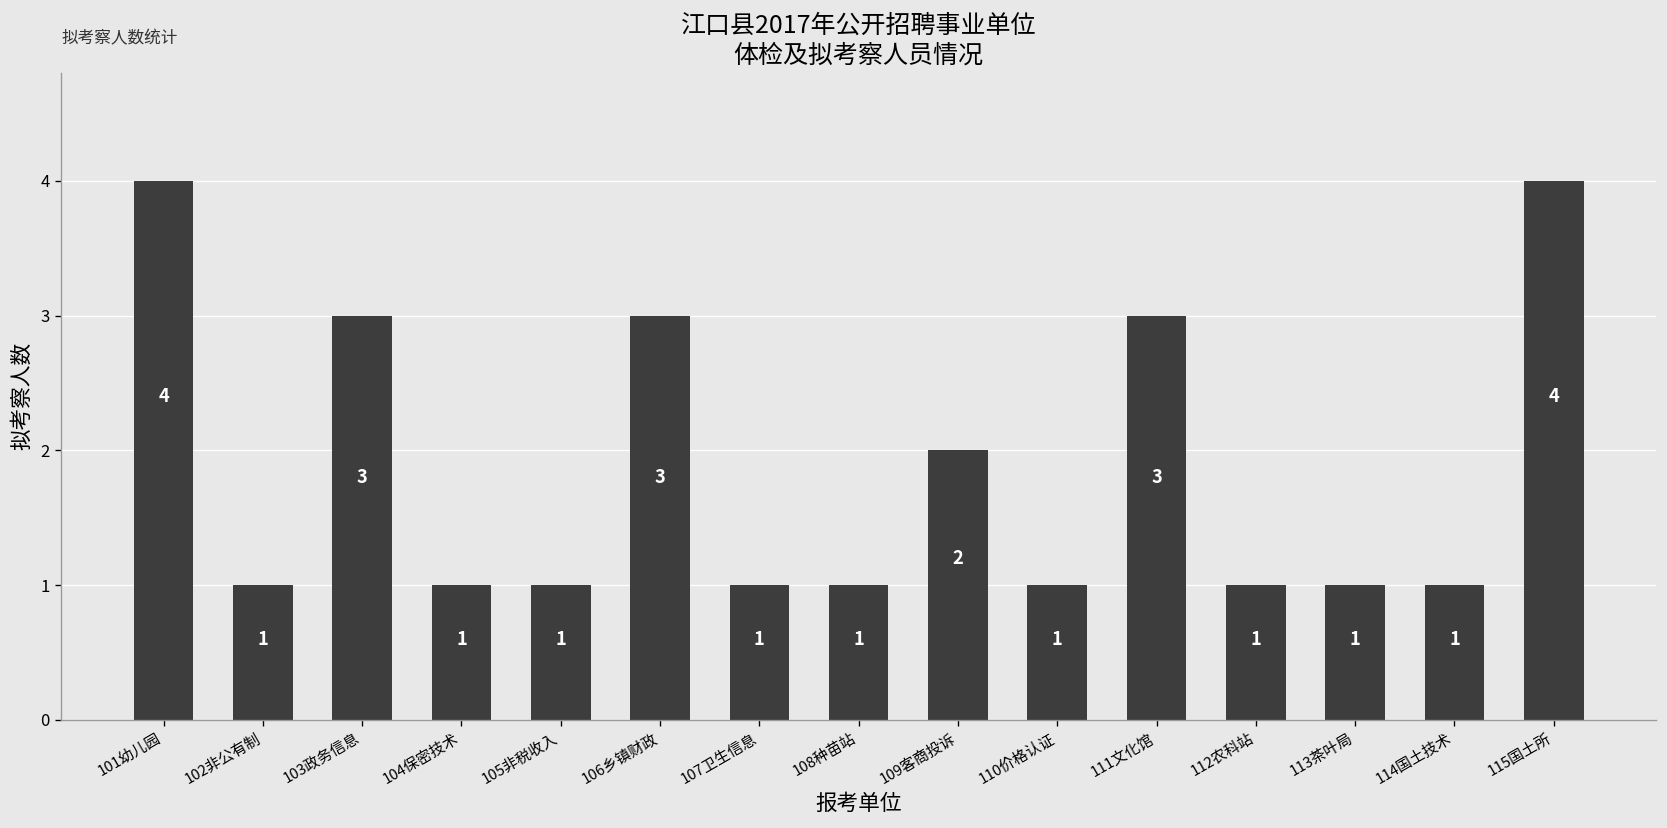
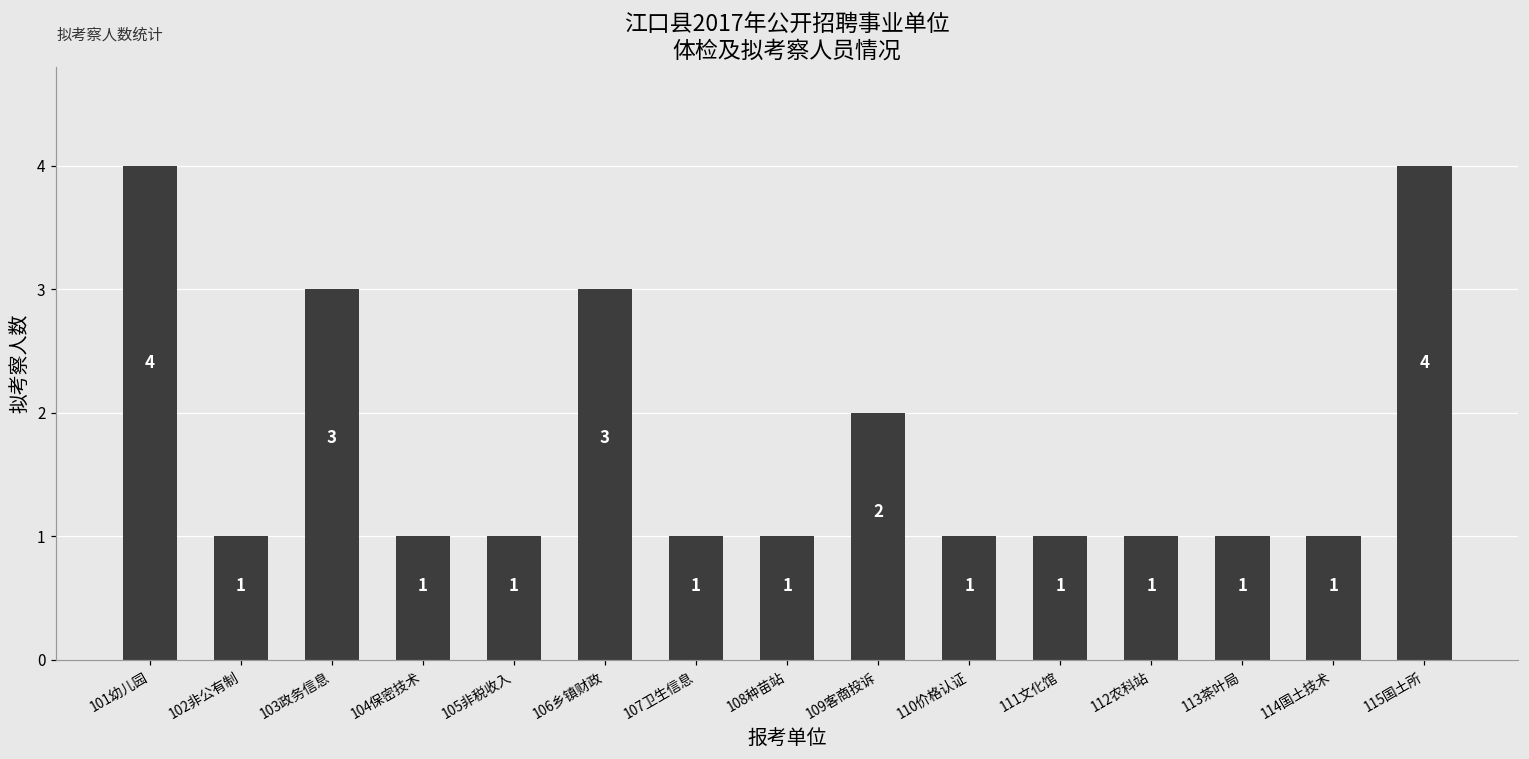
111文化馆: 3 -> 1
